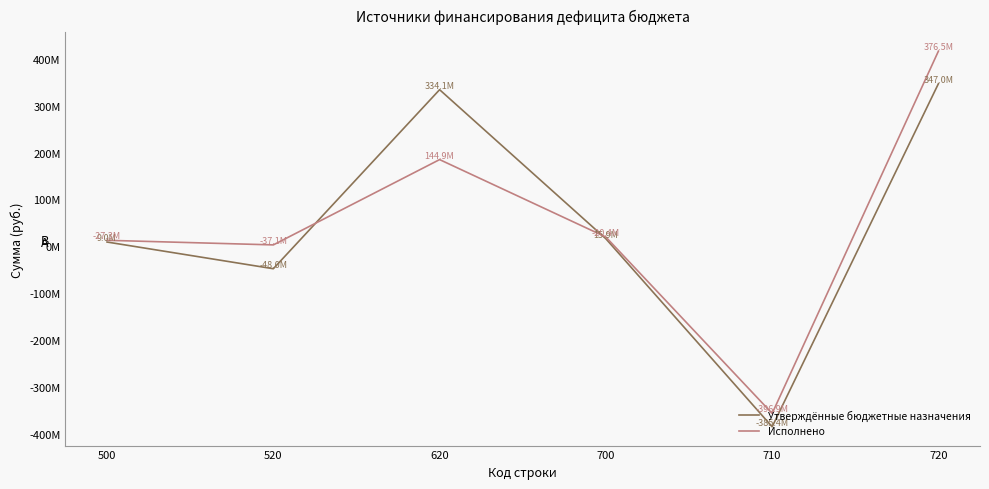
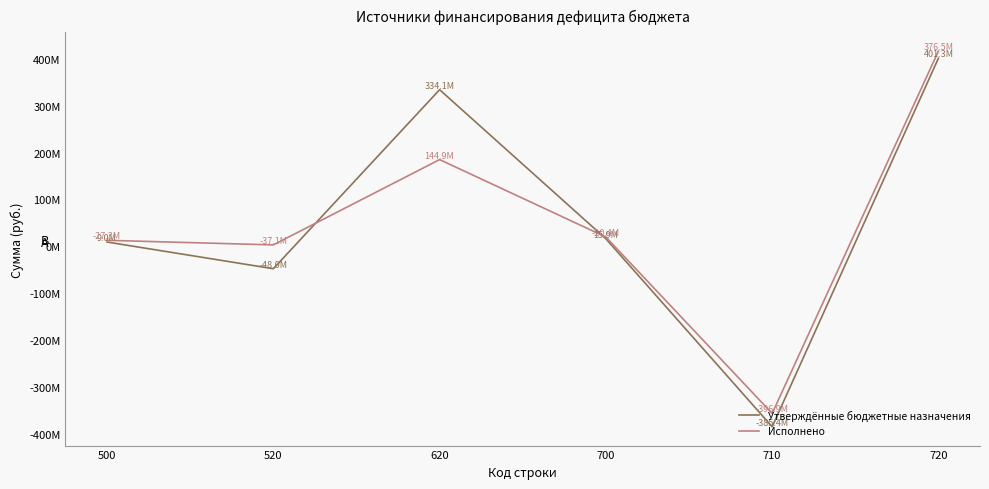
Утверждённые бюджетные назначения, 720: 347.0M -> 401.3M
